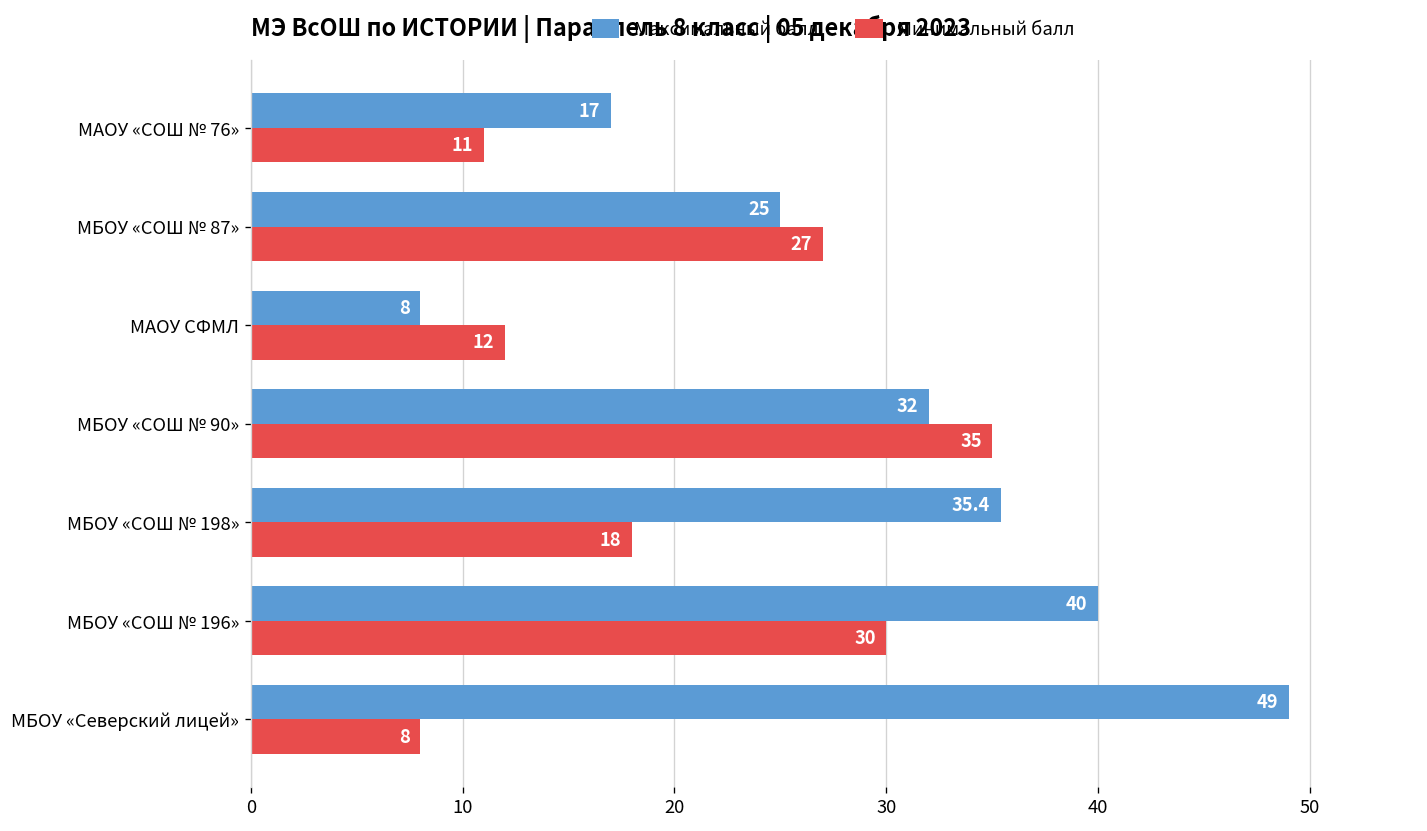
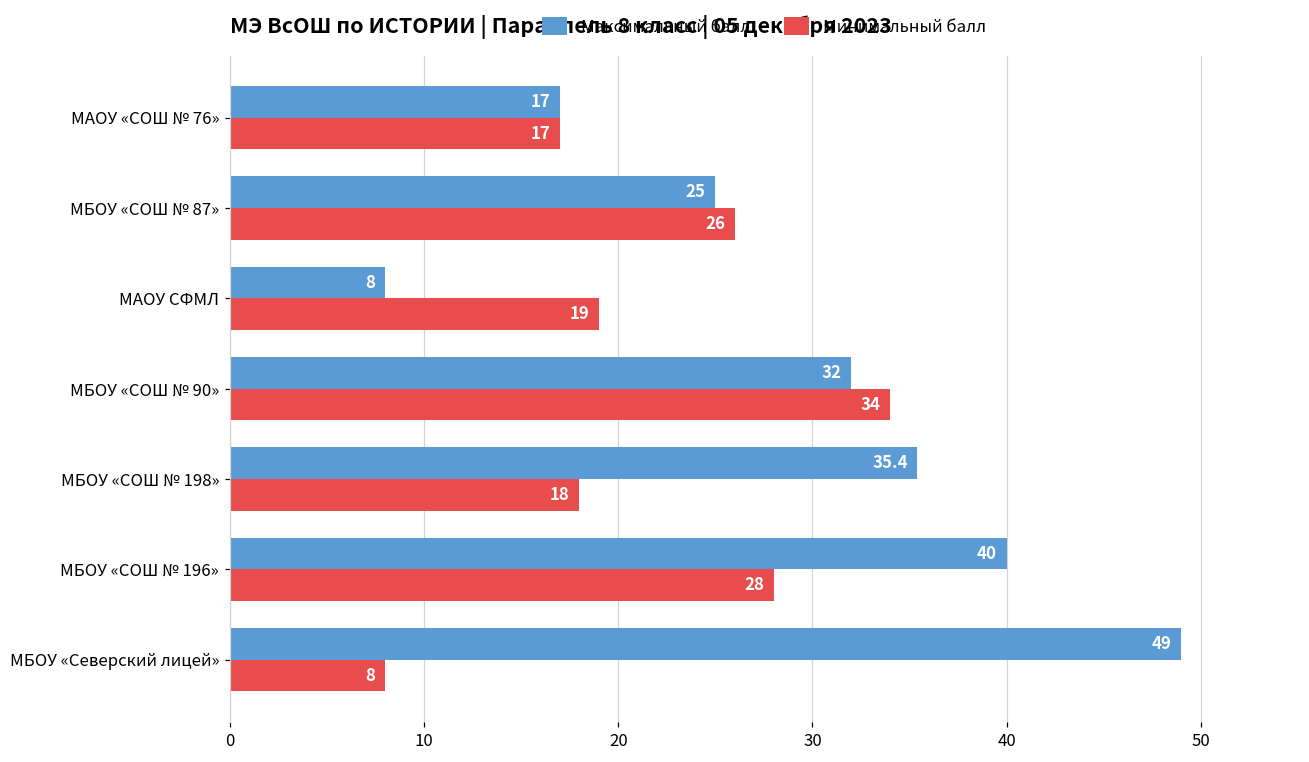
Минимальный балл, МАОУ «СОШ № 76»: 11 -> 17
Минимальный балл, МБОУ «СОШ № 87»: 27 -> 26
Минимальный балл, МАОУ СФМЛ: 12 -> 19
Минимальный балл, МБОУ «СОШ № 90»: 35 -> 34
Минимальный балл, МБОУ «СОШ № 196»: 30 -> 28
